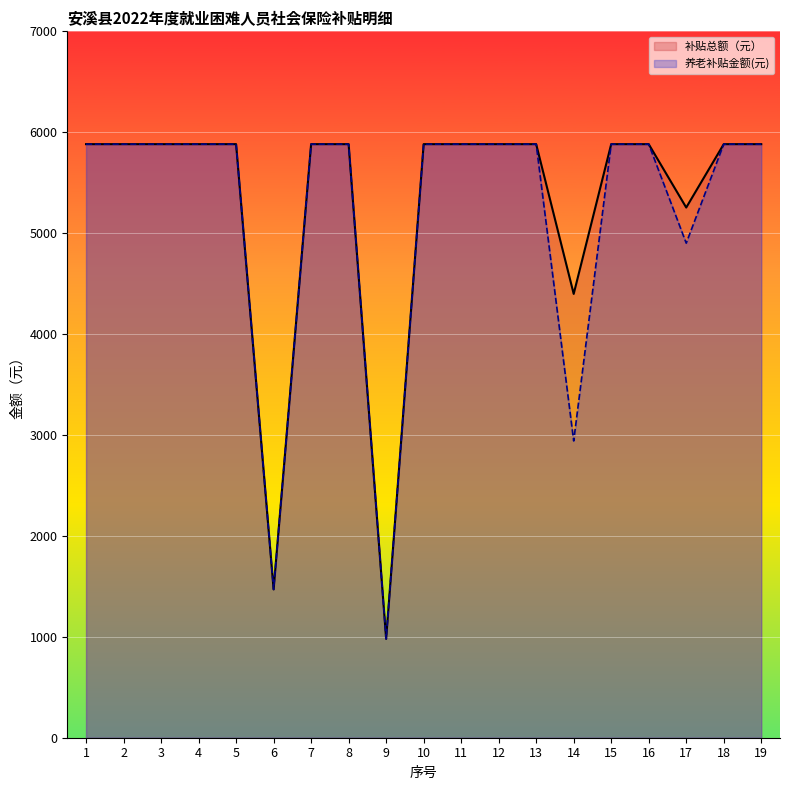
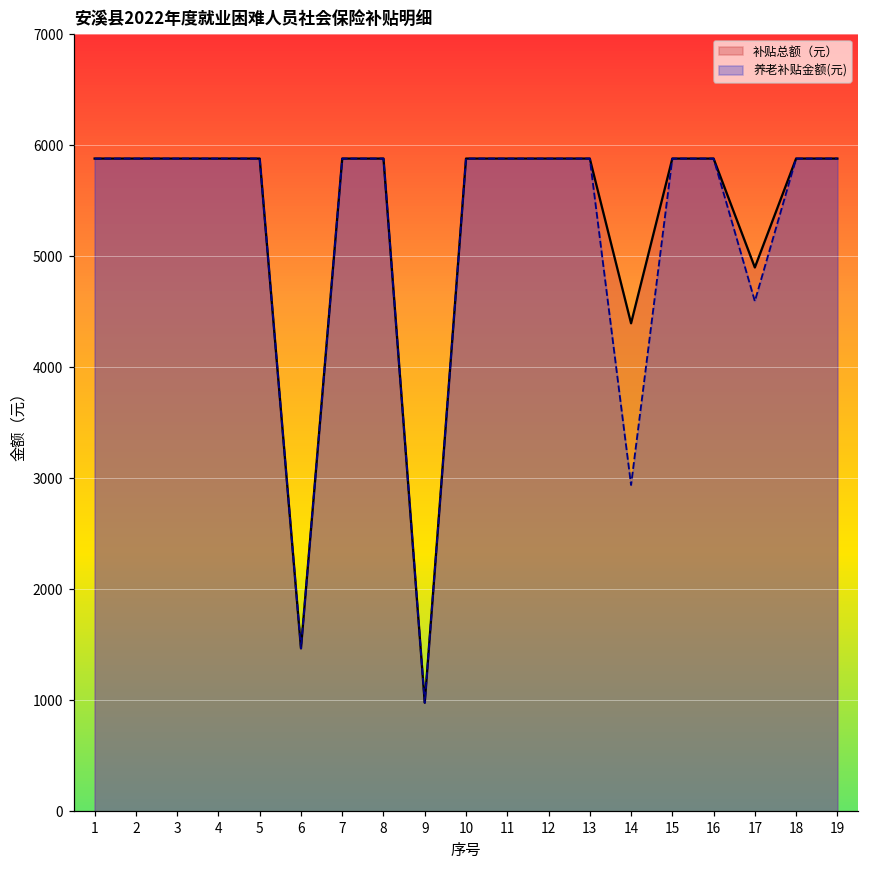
补贴总额（元）, 17: 5250 -> 4900
养老补贴金额(元), 17: 4900 -> 4600
